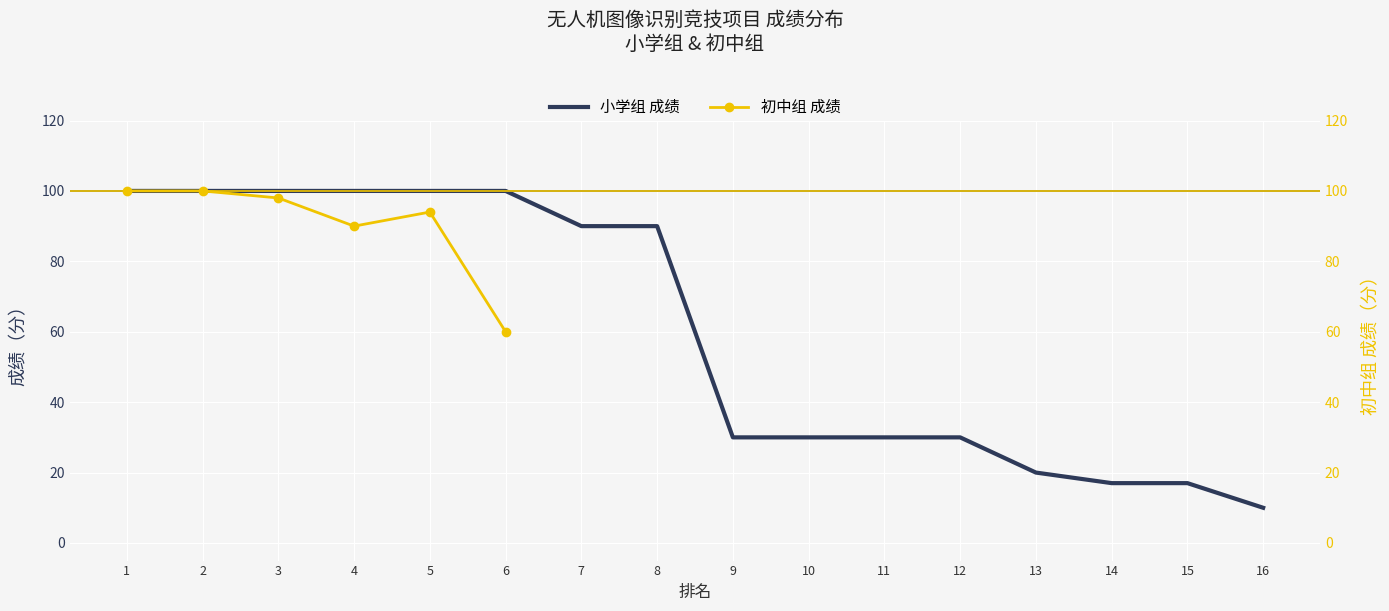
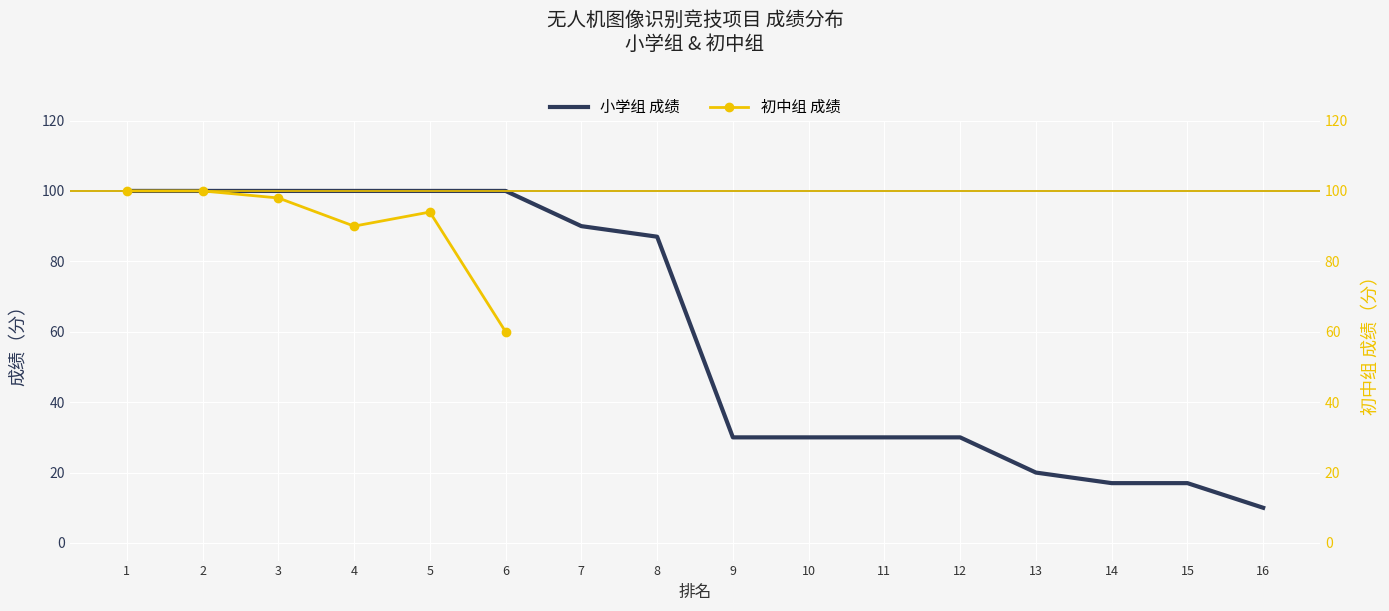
小学组 成绩, 8: 90 -> 87
